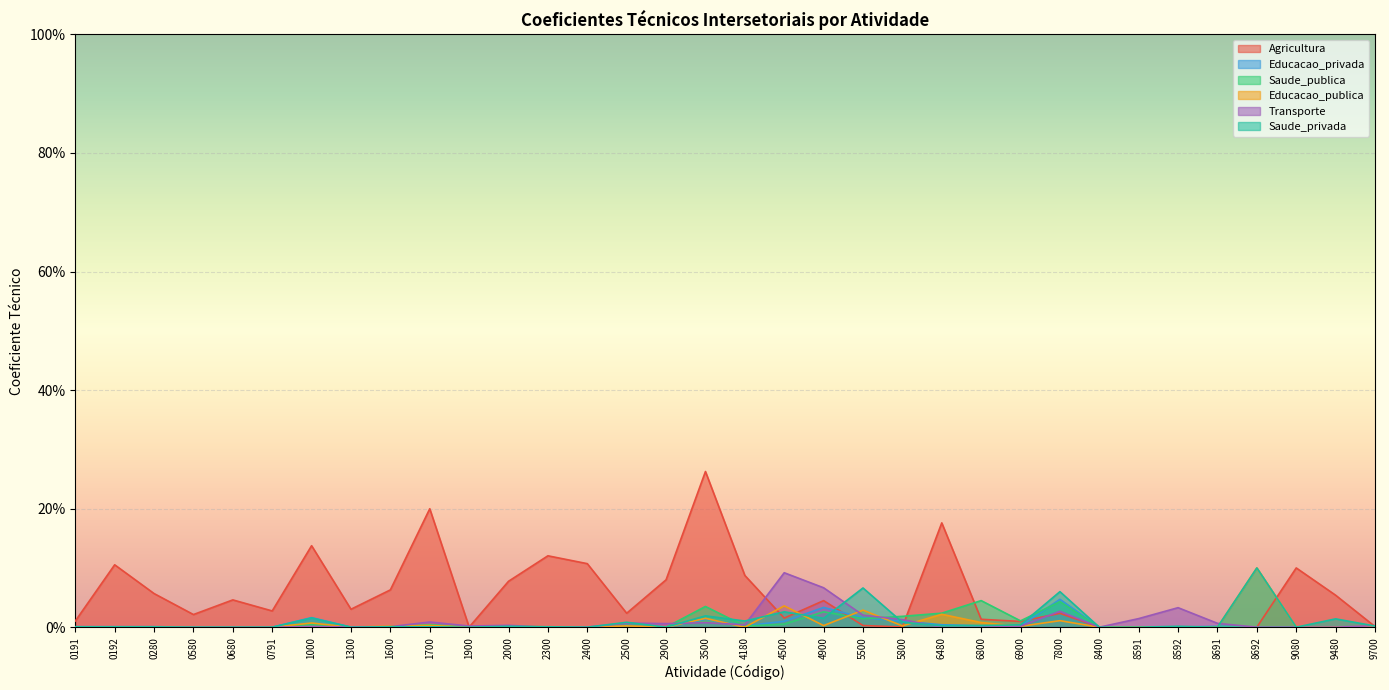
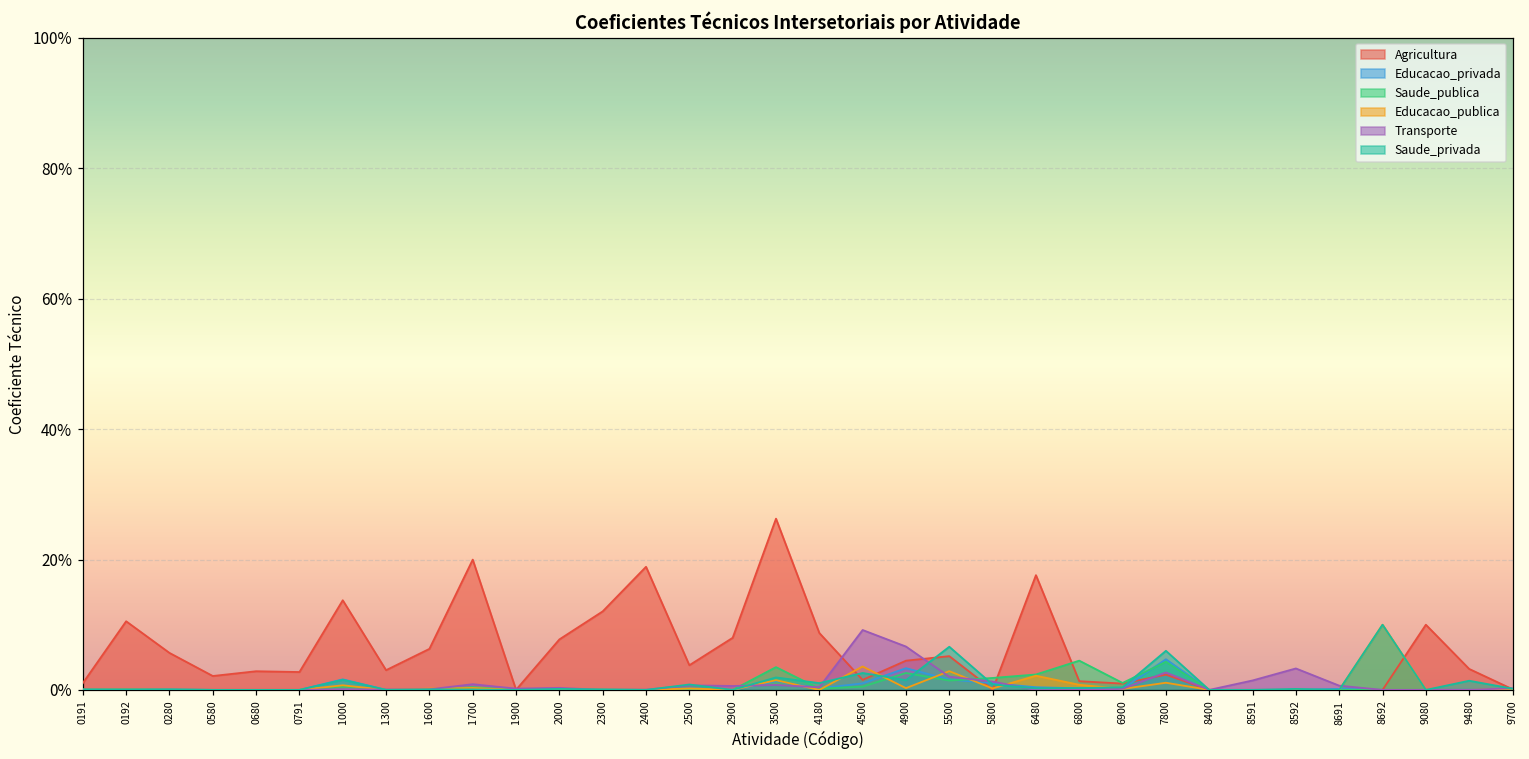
Agricultura, 0680: 5% -> 3%
Agricultura, 2400: 11% -> 19%
Agricultura, 2500: 2% -> 4%
Agricultura, 5500: 0% -> 5%
Agricultura, 9480: 5% -> 3%
